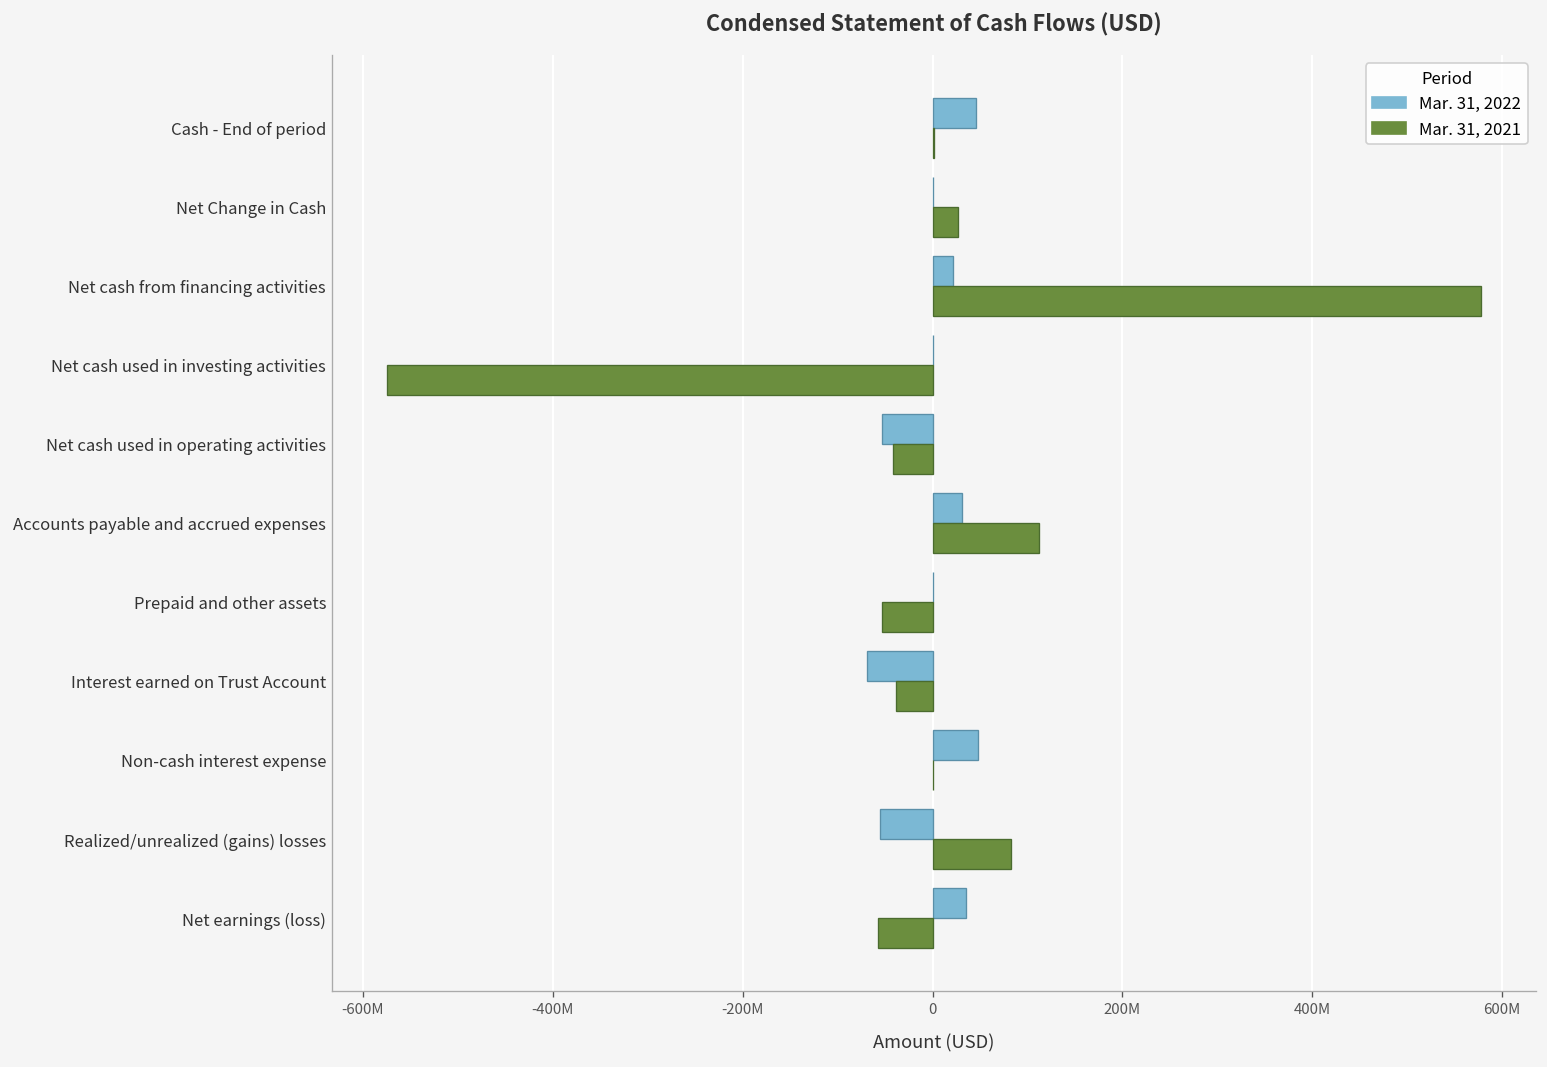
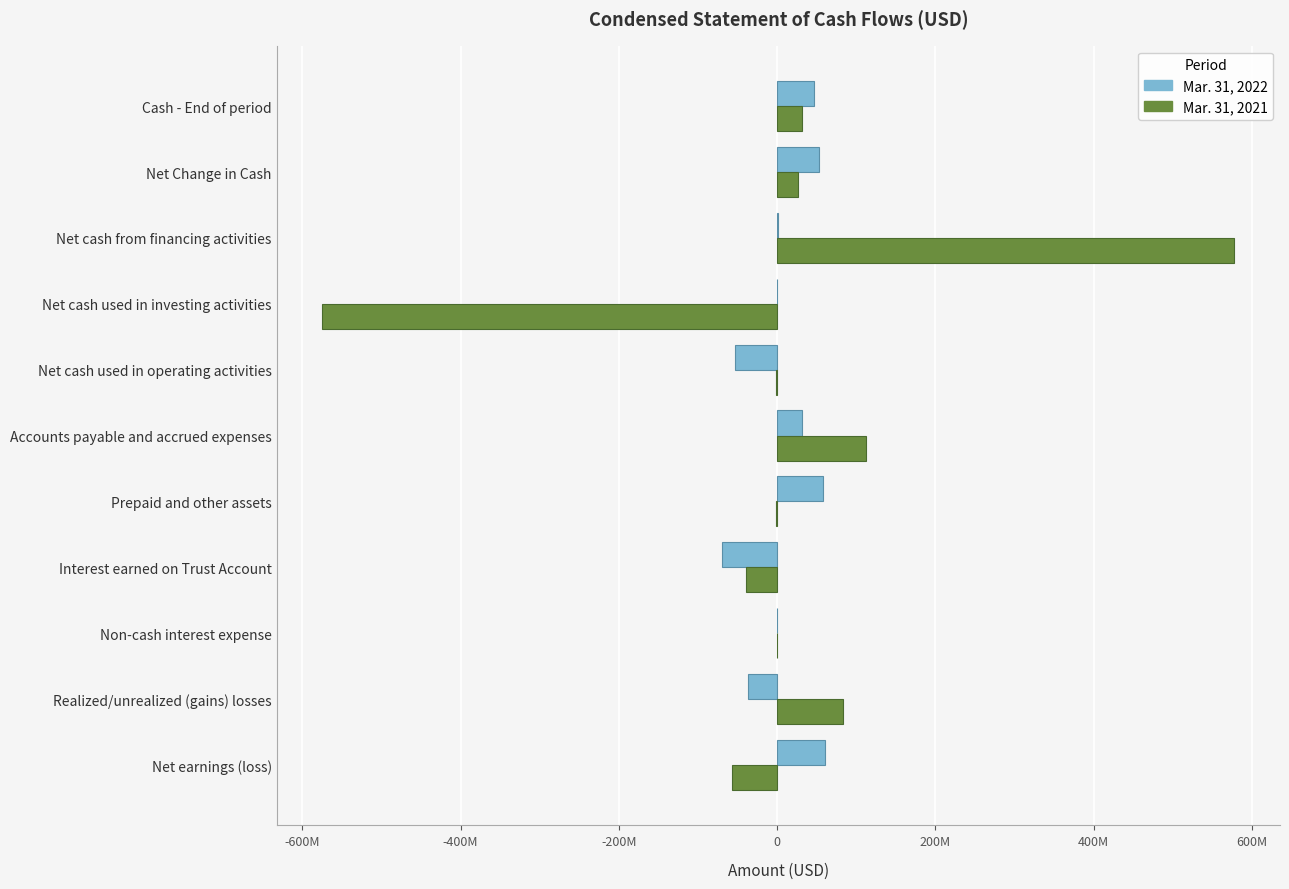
Mar. 31, 2021, Cash - End of period: 0 -> 30000000
Mar. 31, 2022, Net Change in Cash: 0 -> 50000000
Mar. 31, 2022, Net cash from financing activities: 20000000 -> 0
Mar. 31, 2021, Net cash used in operating activities: -40000000 -> 0
Mar. 31, 2022, Prepaid and other assets: 0 -> 60000000
Mar. 31, 2021, Prepaid and other assets: -50000000 -> 0
Mar. 31, 2022, Non-cash interest expense: 50000000 -> 0
Mar. 31, 2022, Realized/unrealized (gains) losses: -60000000 -> -40000000
Mar. 31, 2022, Net earnings (loss): 40000000 -> 60000000
